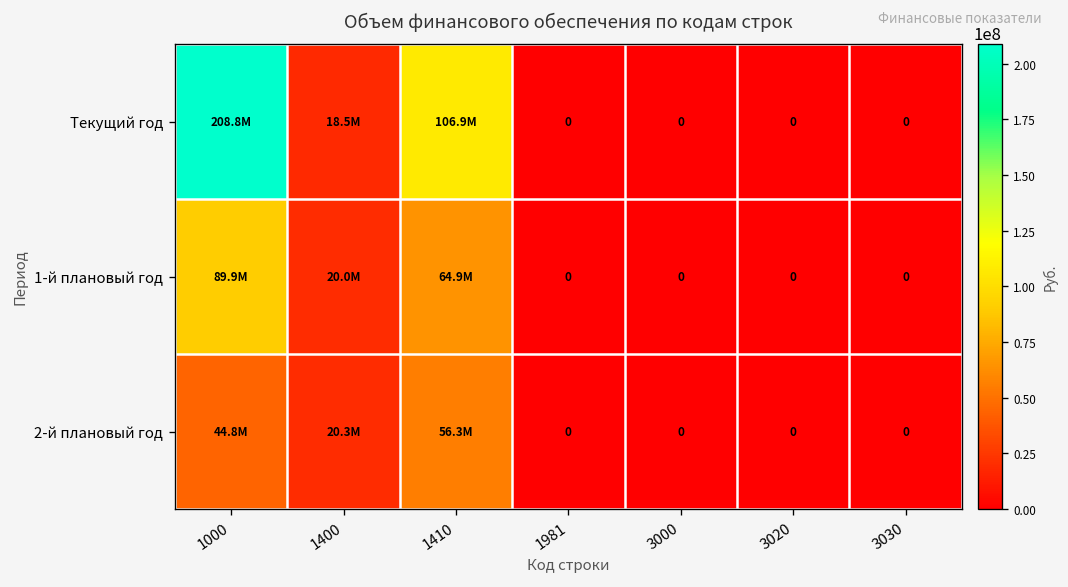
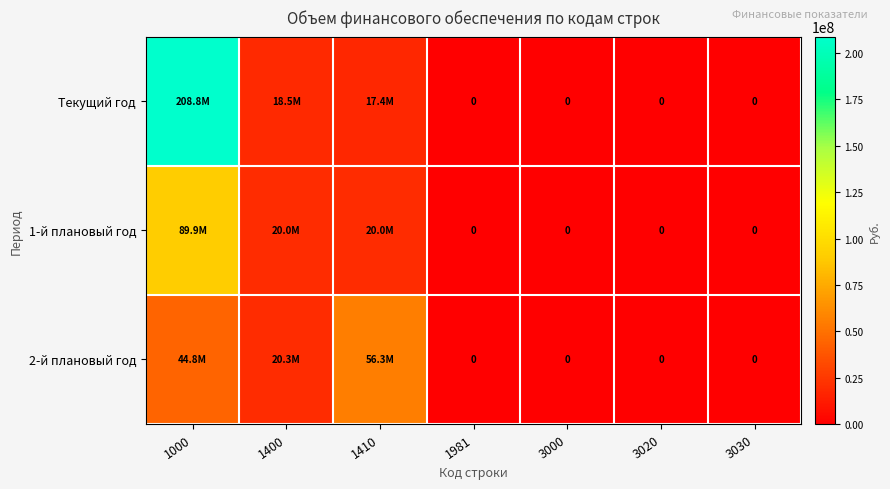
Текущий год, 1410: 106.9M -> 17.4M
1-й плановый год, 1410: 64.9M -> 20.0M
